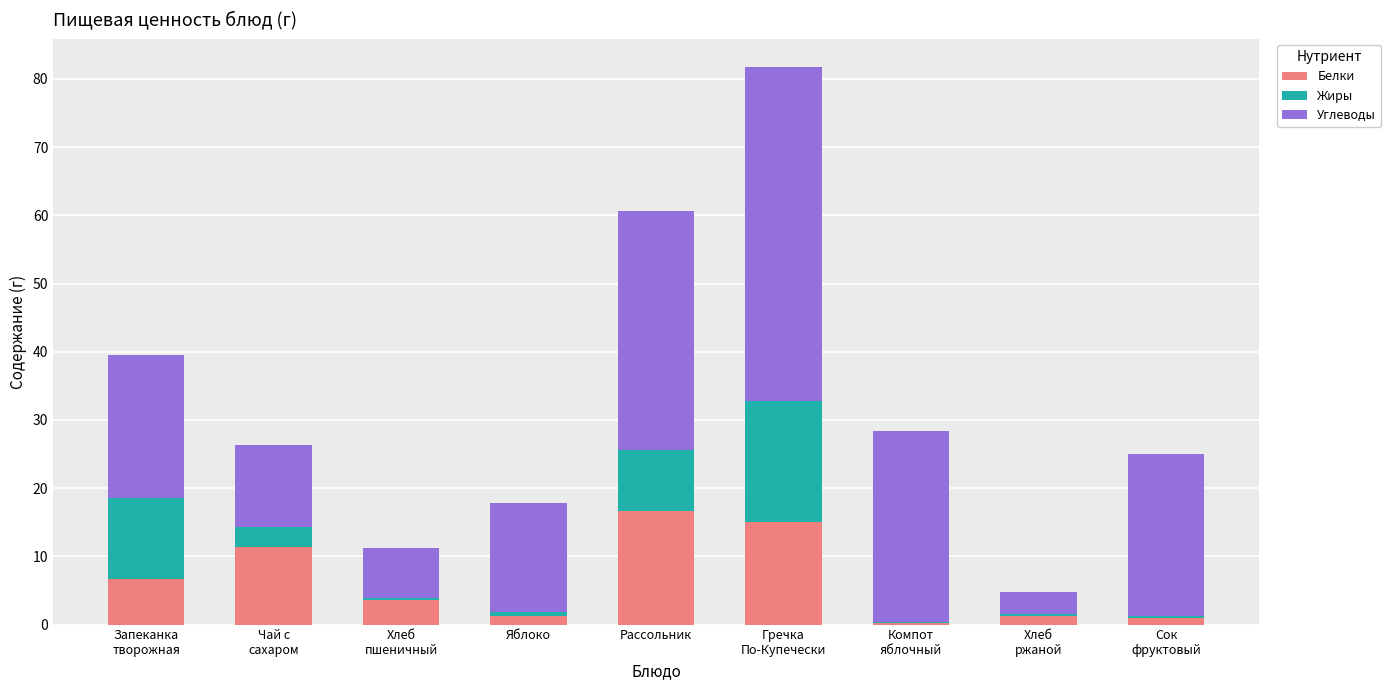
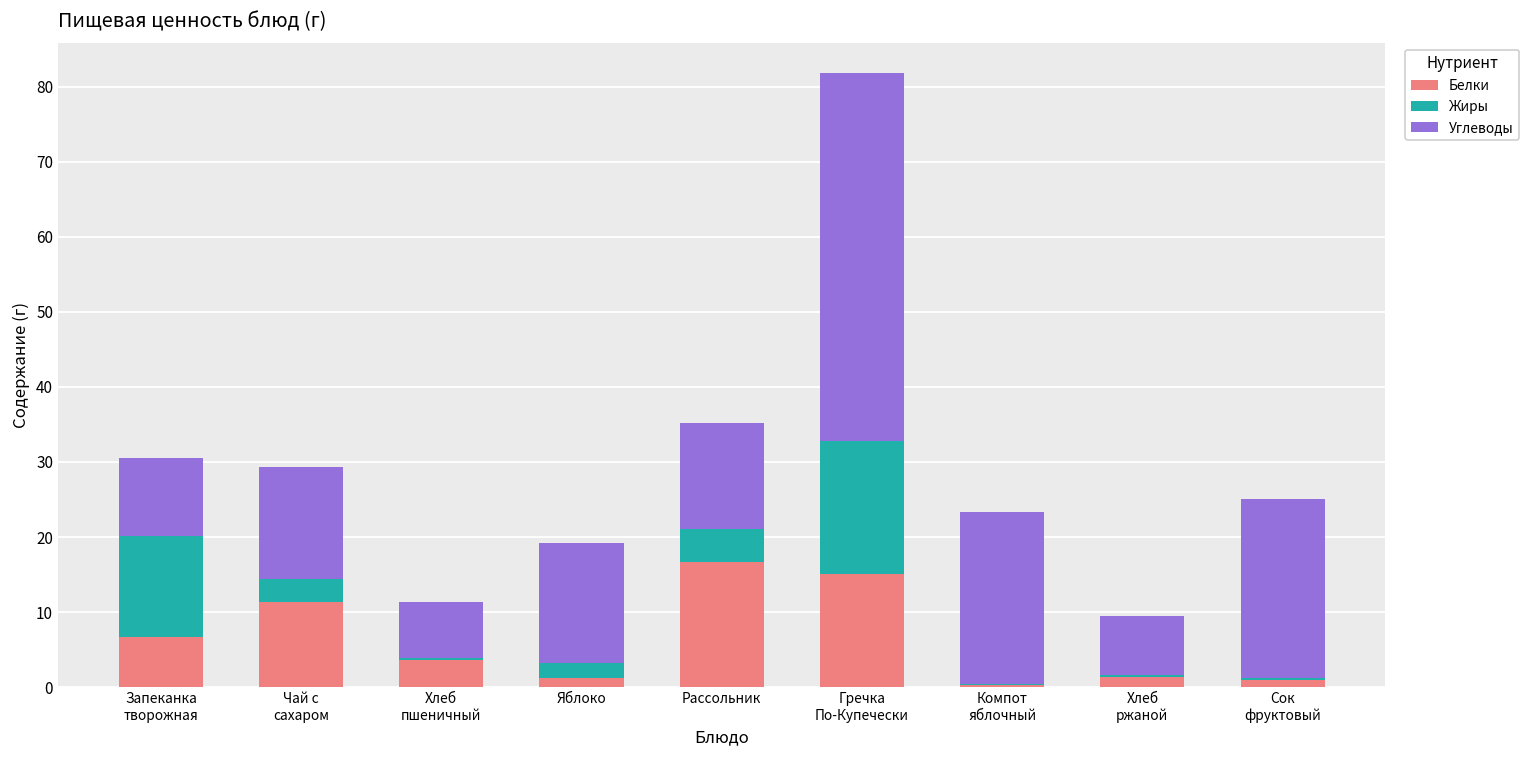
Жиры, Запеканка творожная: 12 -> 14
Углеводы, Запеканка творожная: 21 -> 10
Углеводы, Чай с сахаром: 12 -> 15
Жиры, Яблоко: 1 -> 2
Жиры, Рассольник: 9 -> 4
Углеводы, Рассольник: 35 -> 14
Углеводы, Компот яблочный: 28 -> 23
Углеводы, Хлеб ржаной: 3 -> 8
